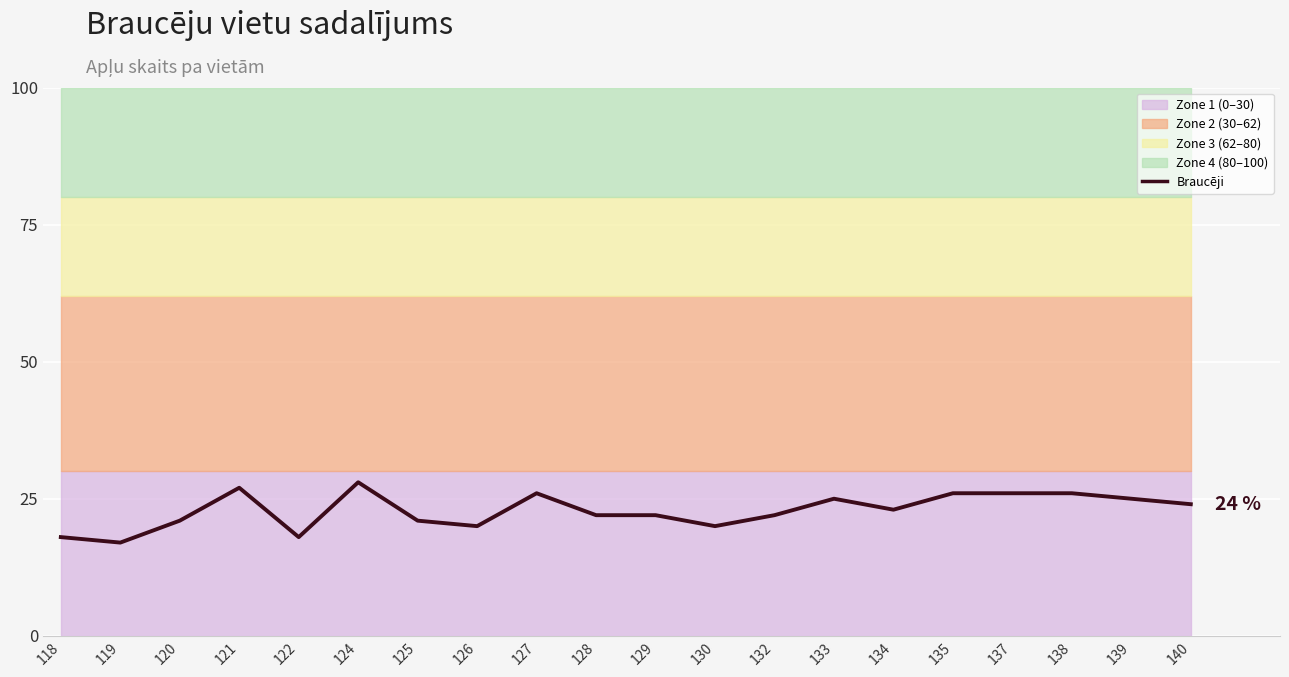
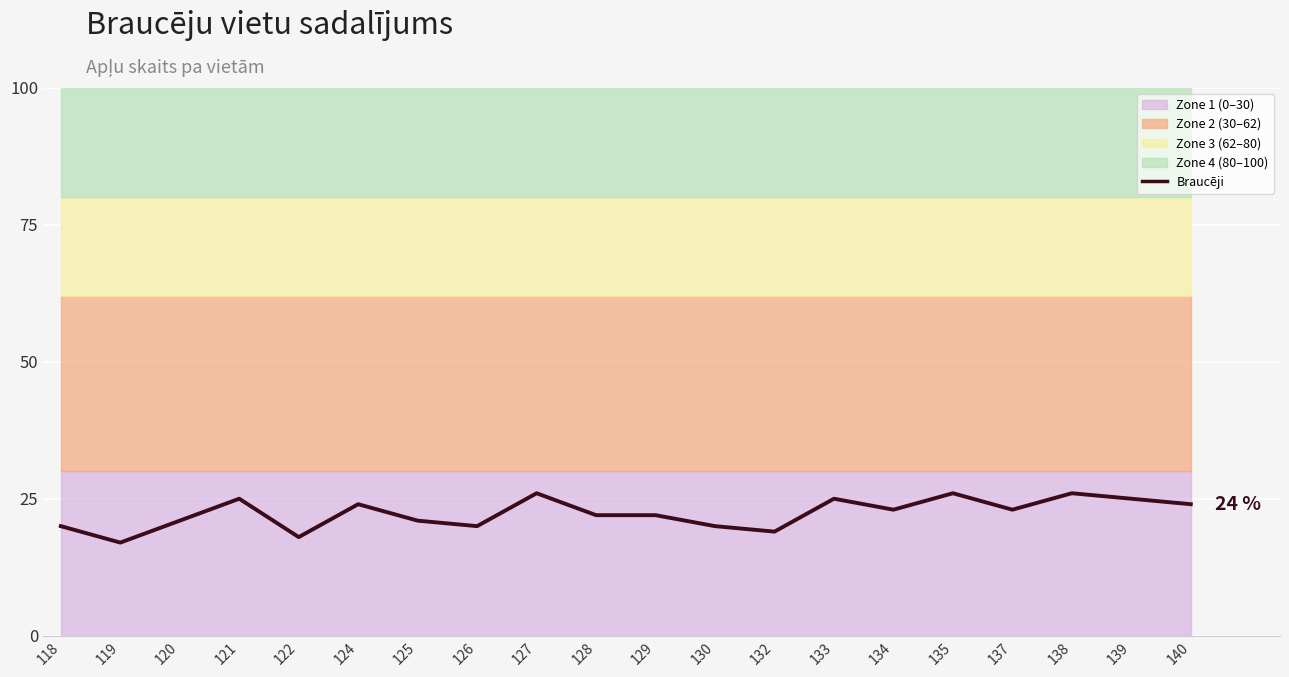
Braucēji, 118: 18 -> 20
Braucēji, 121: 27 -> 25
Braucēji, 124: 28 -> 24
Braucēji, 132: 22 -> 19
Braucēji, 137: 26 -> 23
